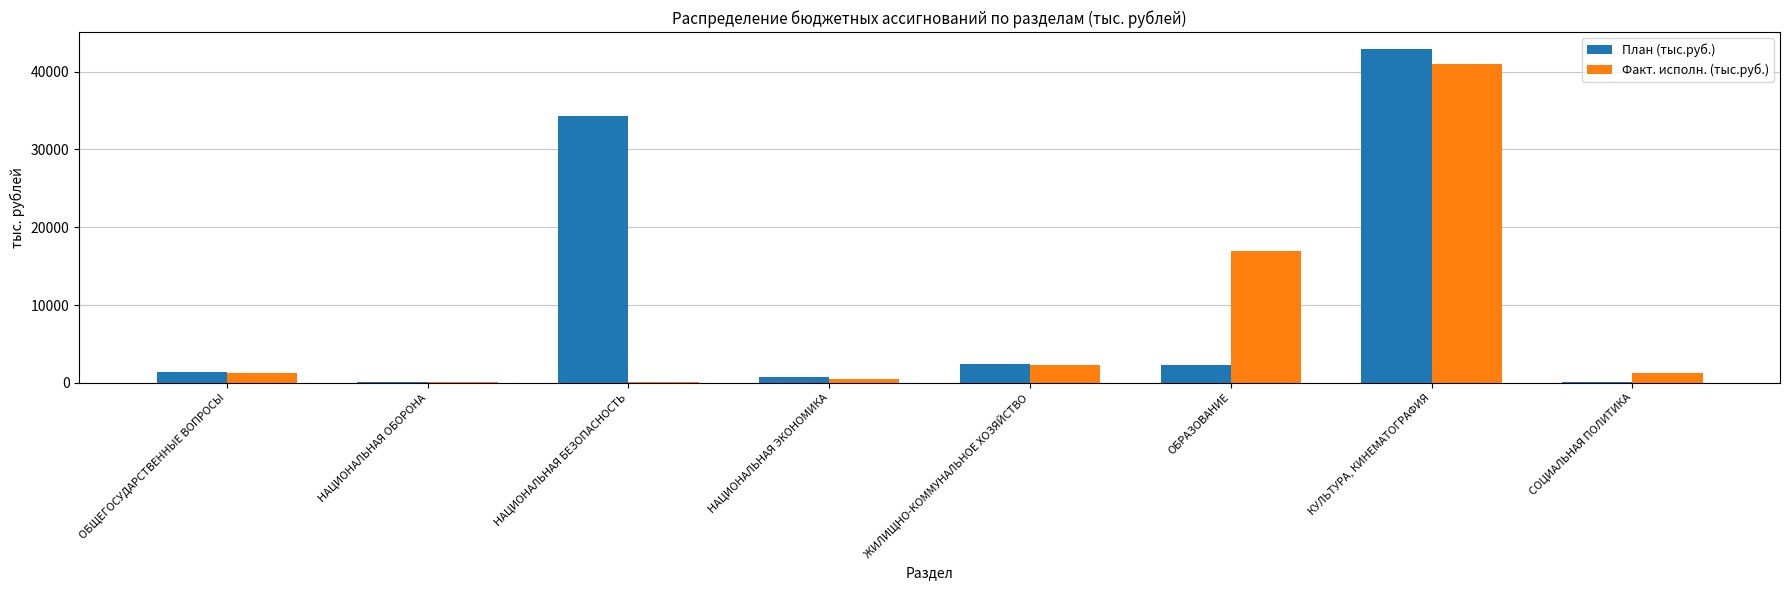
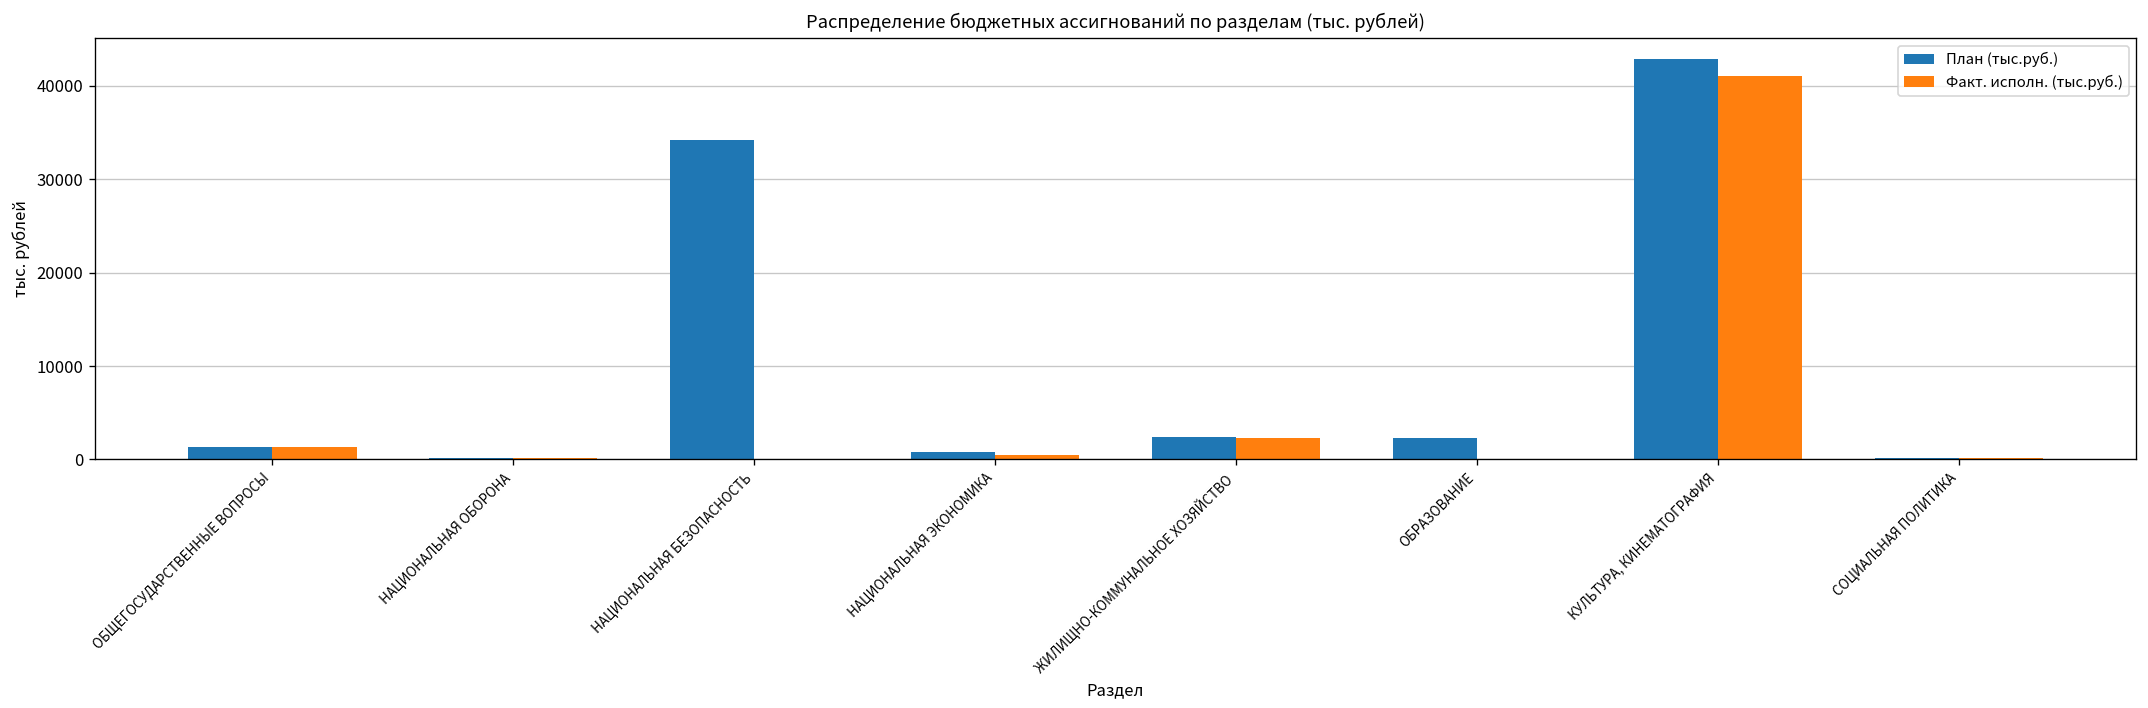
Факт. исполн. (тыс.руб.), ОБРАЗОВАНИЕ: 17000 -> 0
Факт. исполн. (тыс.руб.), СОЦИАЛЬНАЯ ПОЛИТИКА: 1000 -> 0
